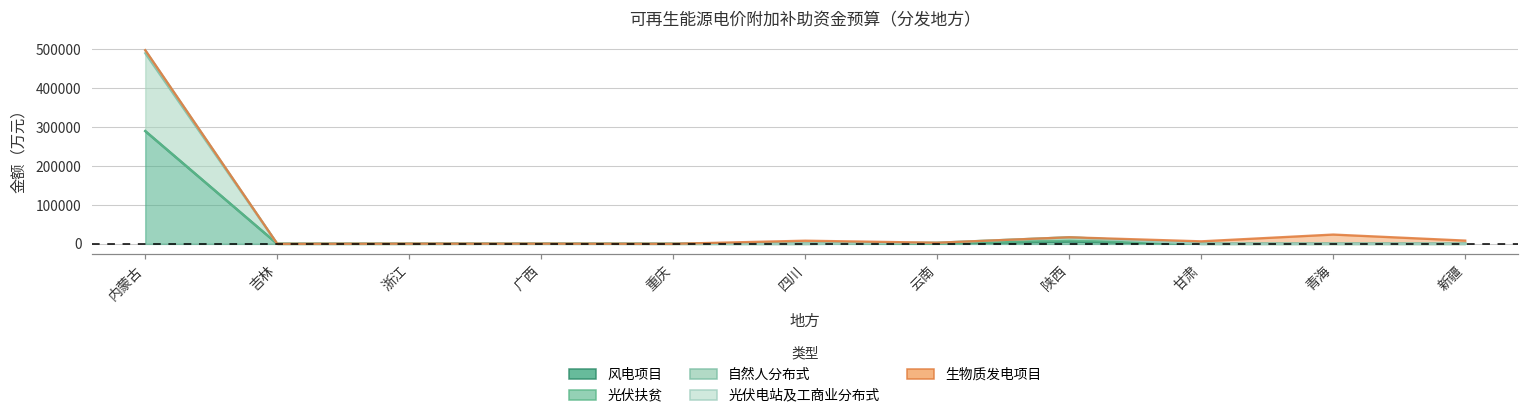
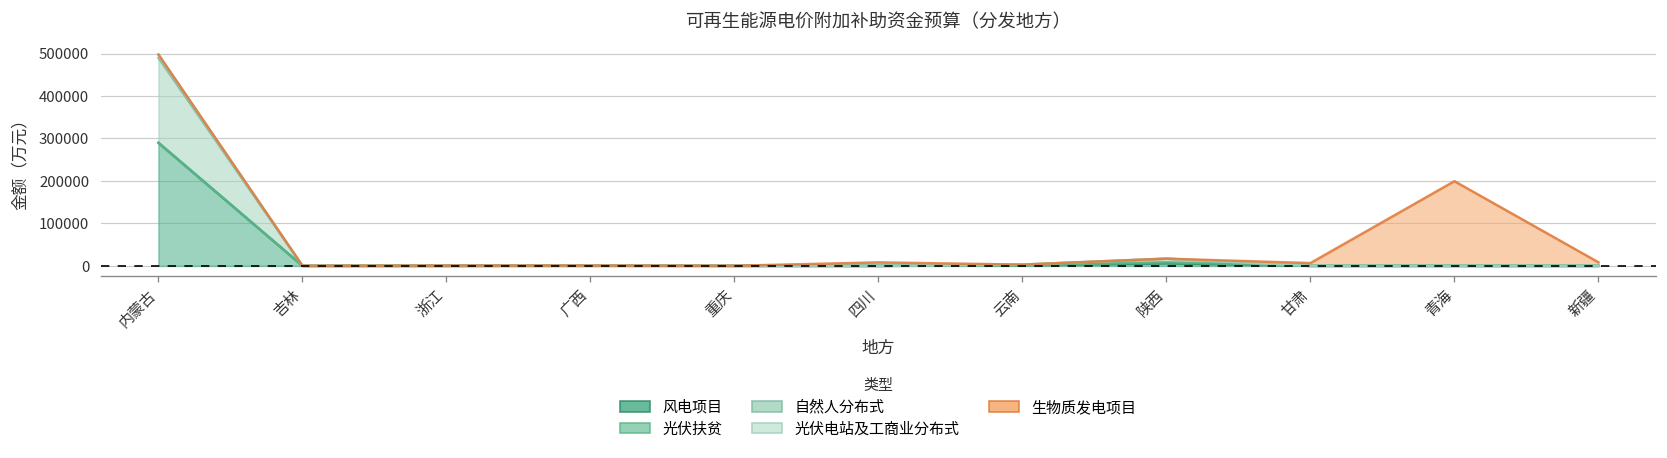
生物质发电项目, 青海: 20000 -> 200000
